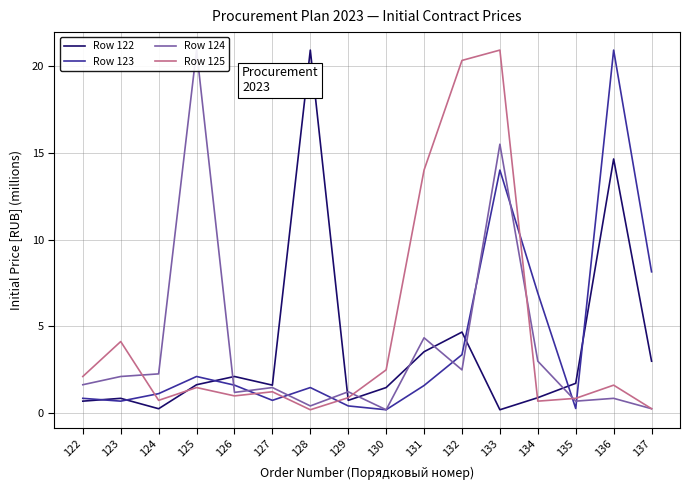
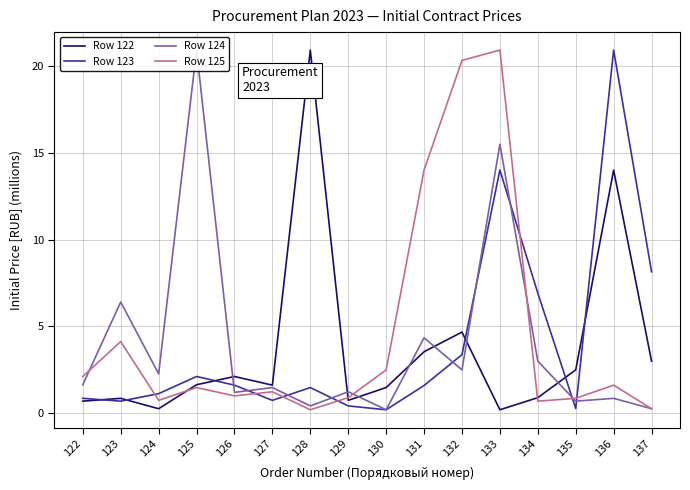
Row 124, 123: 2.1 -> 6.4
Row 122, 135: 1.7 -> 2.5
Row 122, 136: 14.6 -> 14.0
